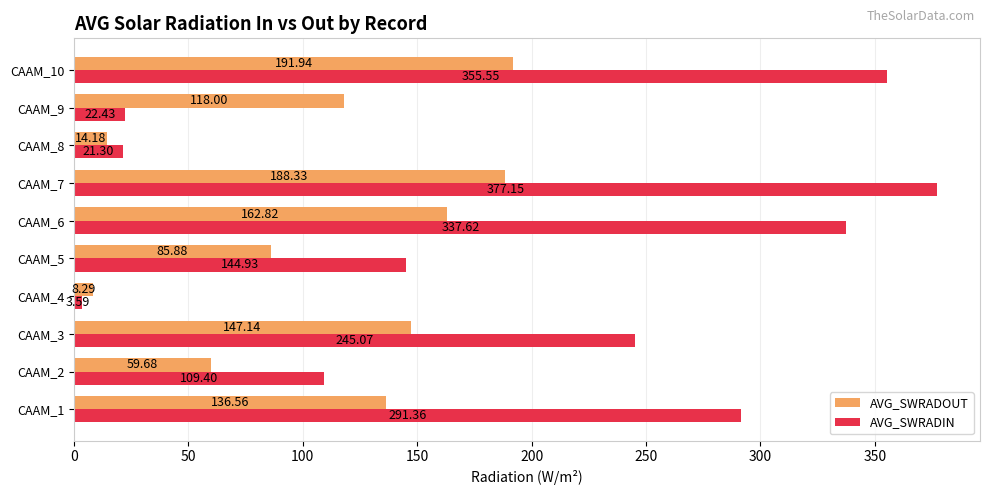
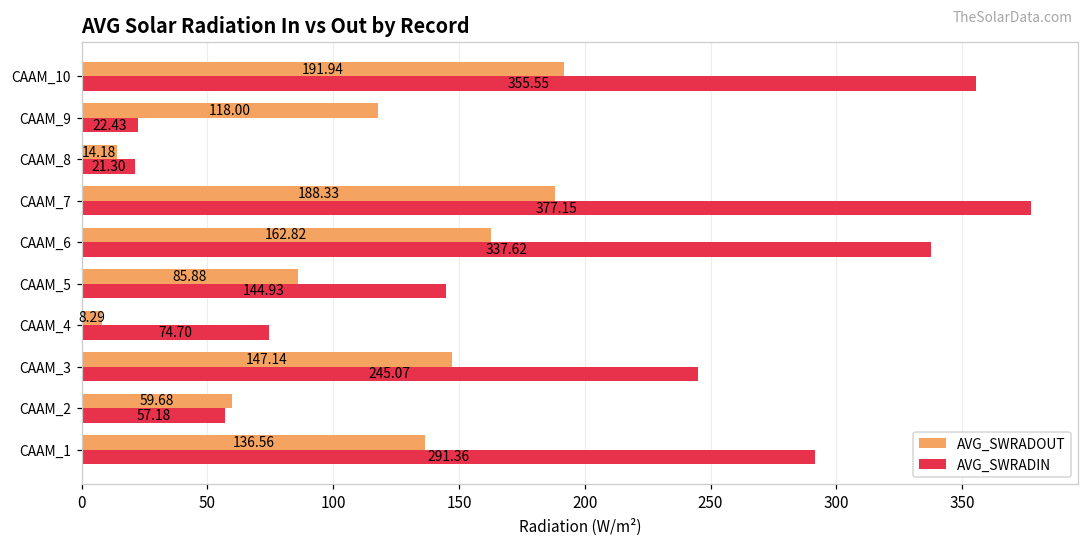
AVG_SWRADIN, CAAM_4: 3.59 -> 74.70
AVG_SWRADIN, CAAM_2: 109.40 -> 57.18
